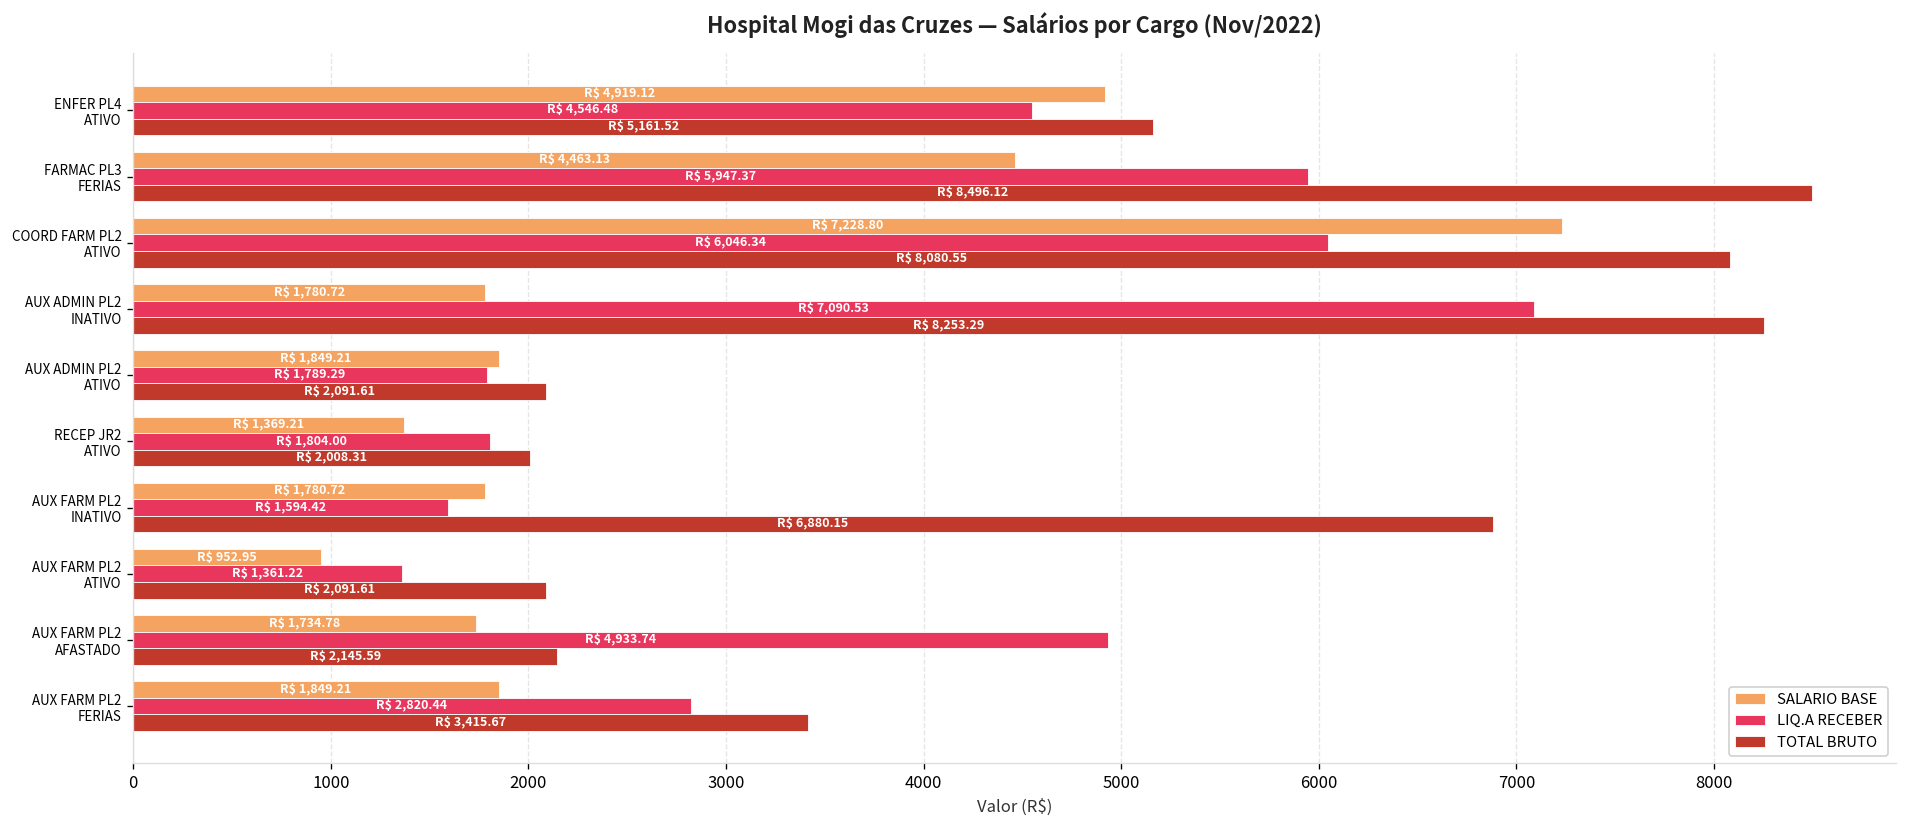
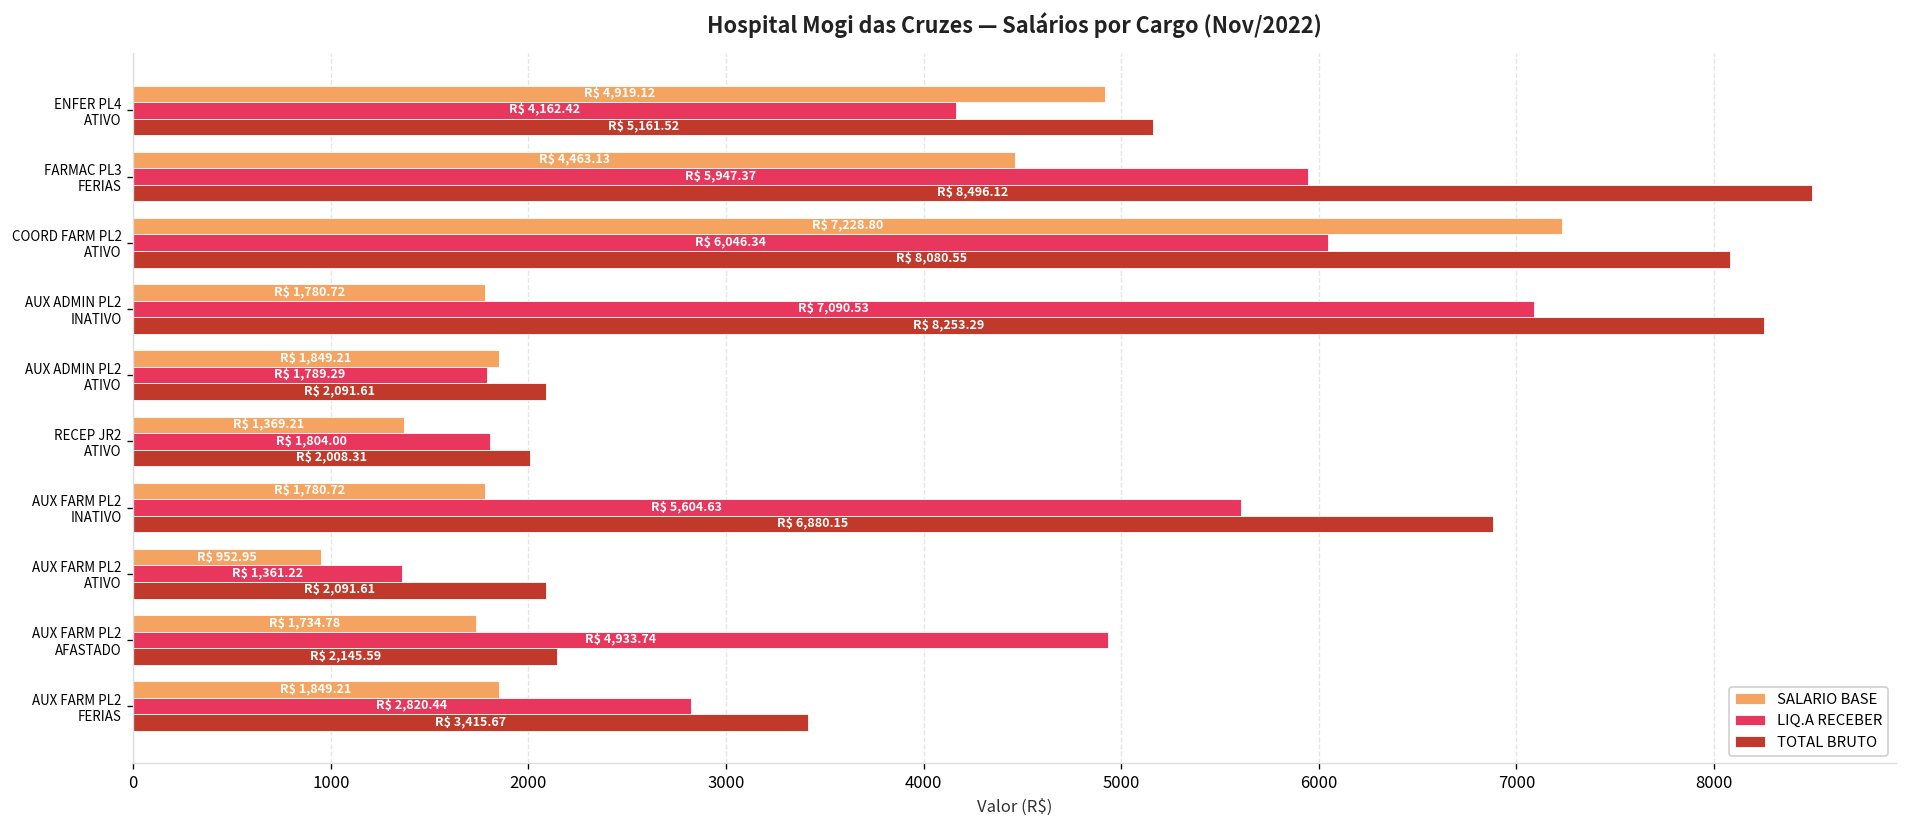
LIQ.A RECEBER, ENFER PL4 ATIVO: 4,546.48 -> 4,162.42
LIQ.A RECEBER, AUX FARM PL2 INATIVO: 1,594.42 -> 5,604.63
